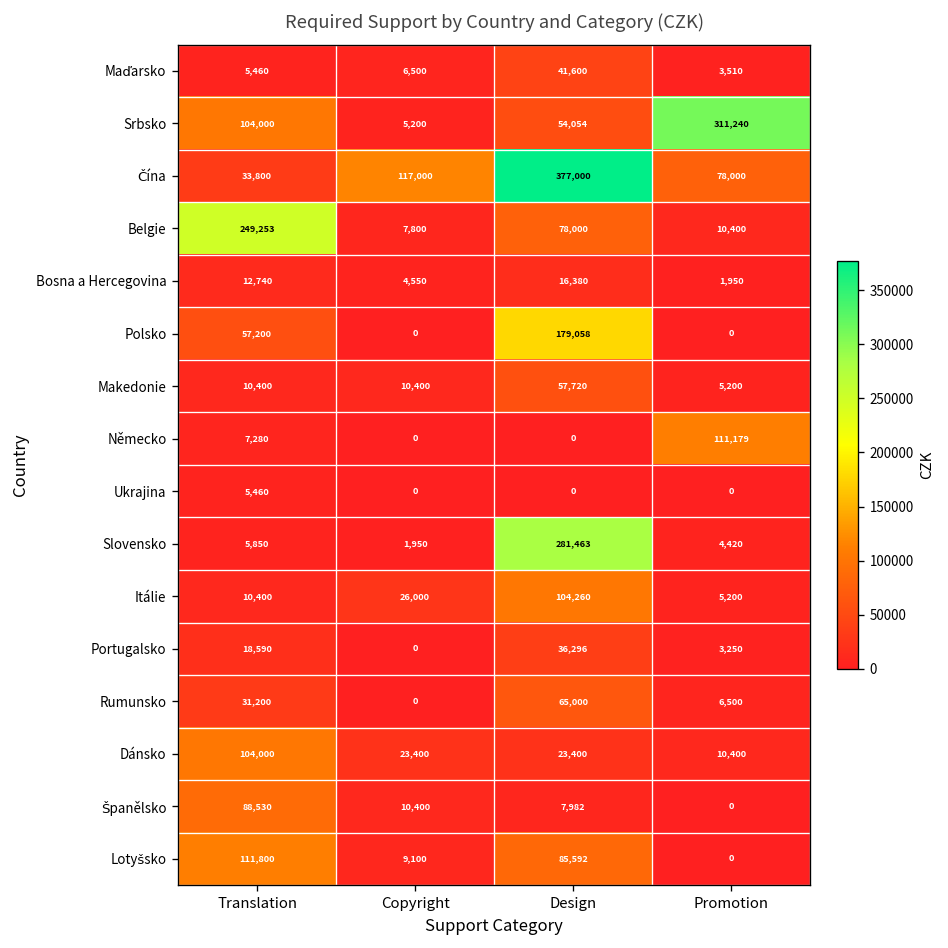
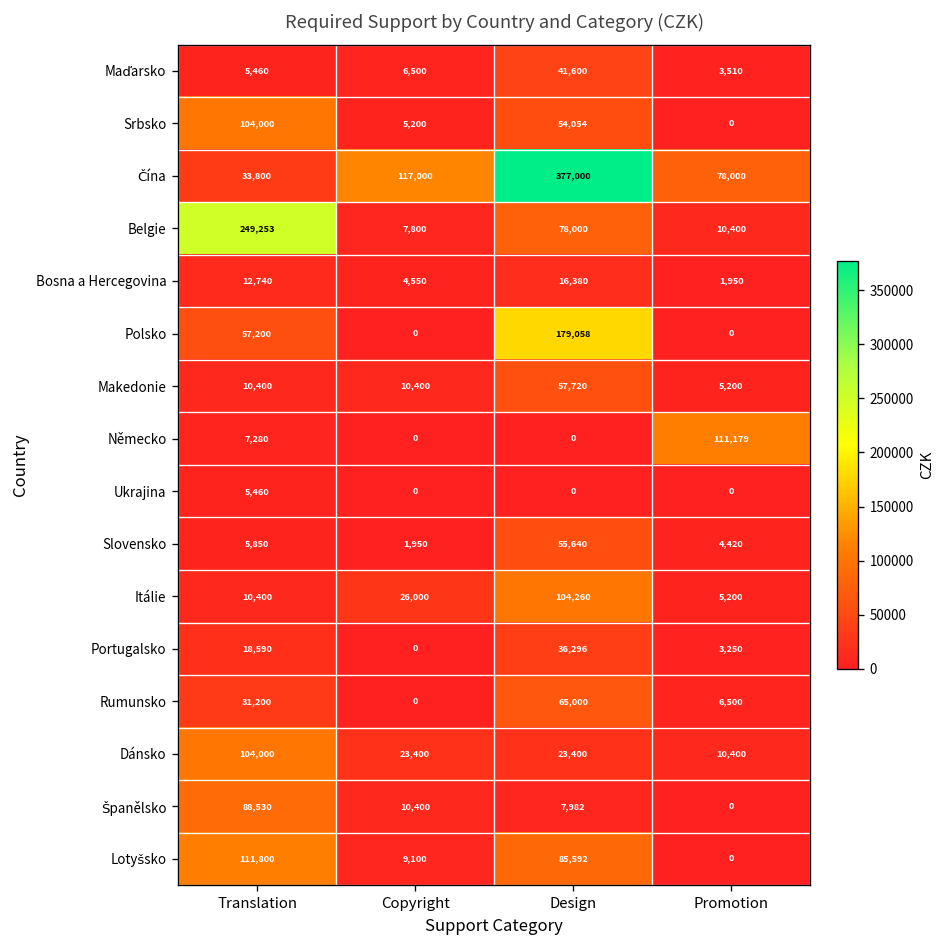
Srbsko, Promotion: 311,240 -> 0
Slovensko, Design: 281,463 -> 55,640
